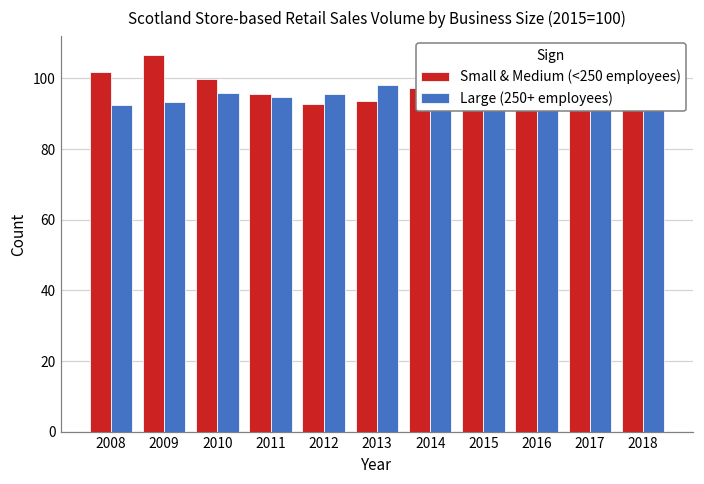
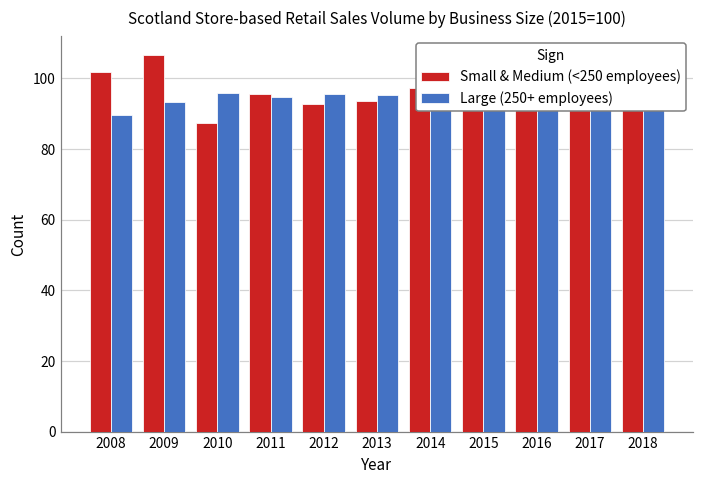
Large (250+ employees), 2008: 92 -> 90
Small & Medium (<250 employees), 2010: 100 -> 87
Large (250+ employees), 2013: 98 -> 95
